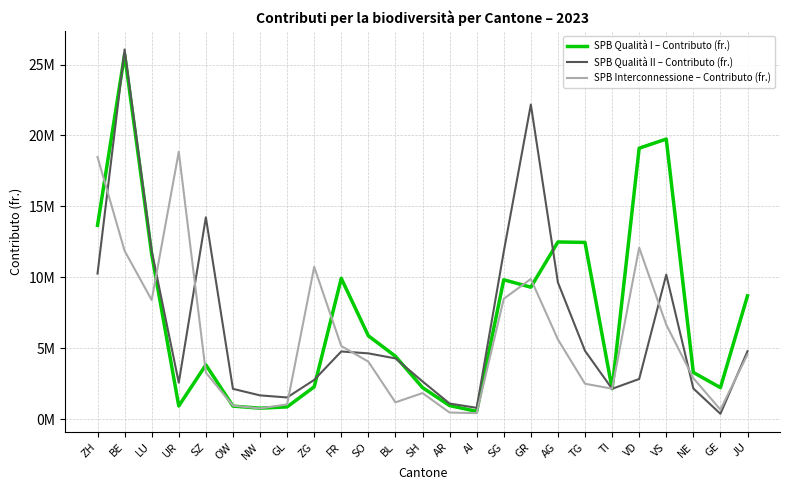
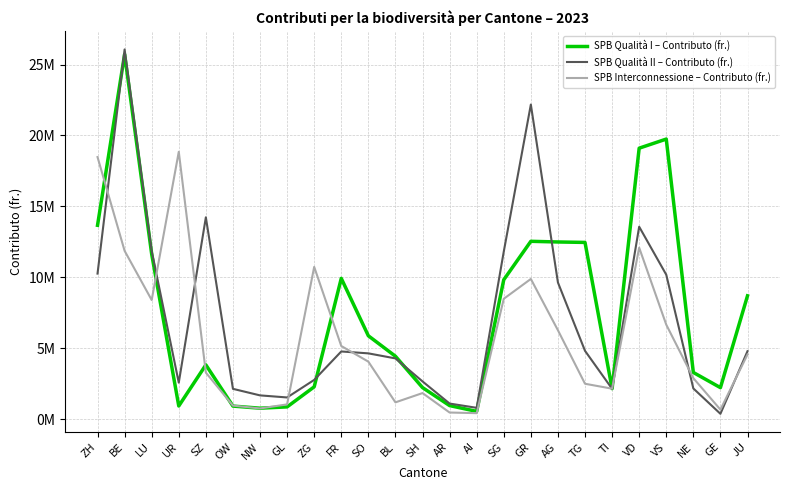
SPB Qualità I – Contributo (fr.), GR: 9300000 -> 12500000
SPB Interconnessione – Contributo (fr.), AG: 5600000 -> 6300000
SPB Qualità II – Contributo (fr.), VD: 2800000 -> 13600000
